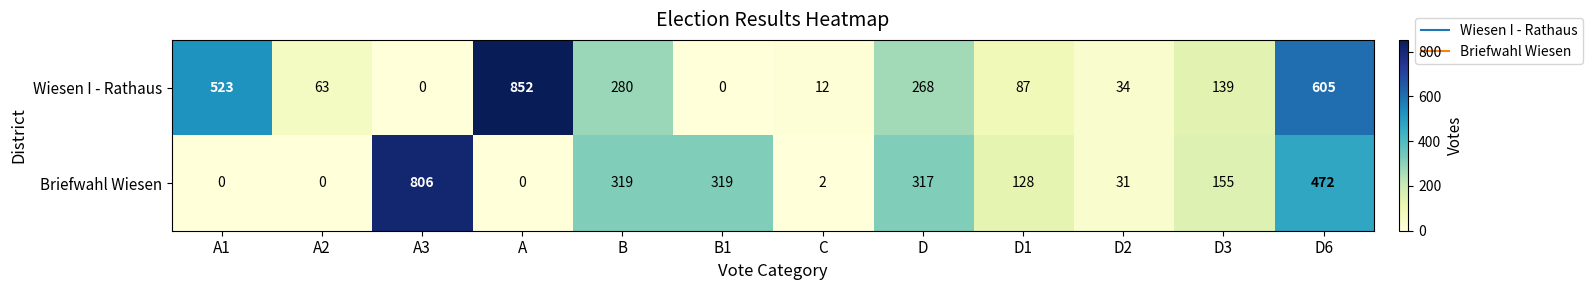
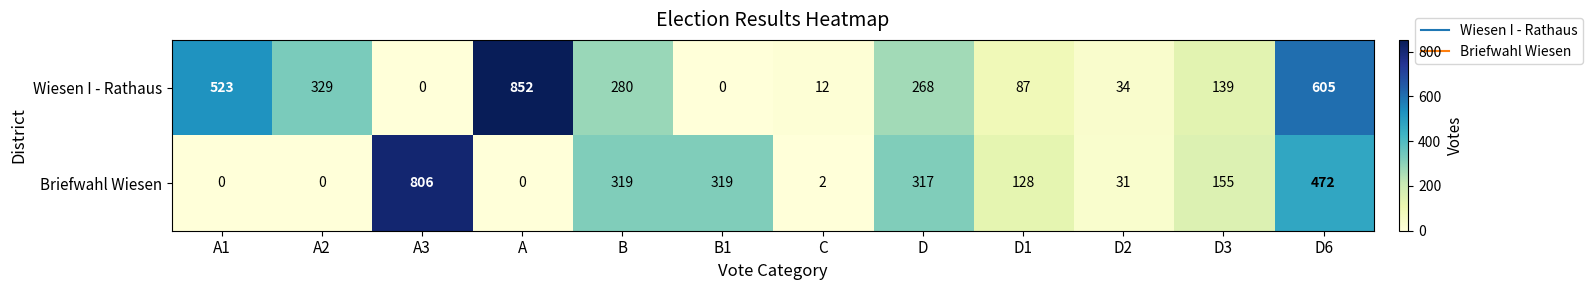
Wiesen I - Rathaus, A2: 63 -> 329
